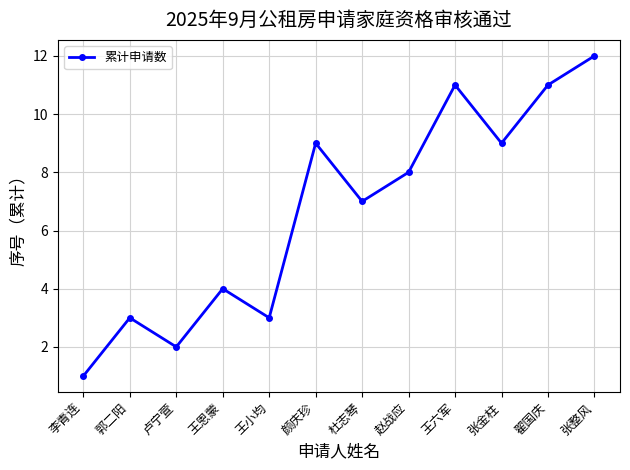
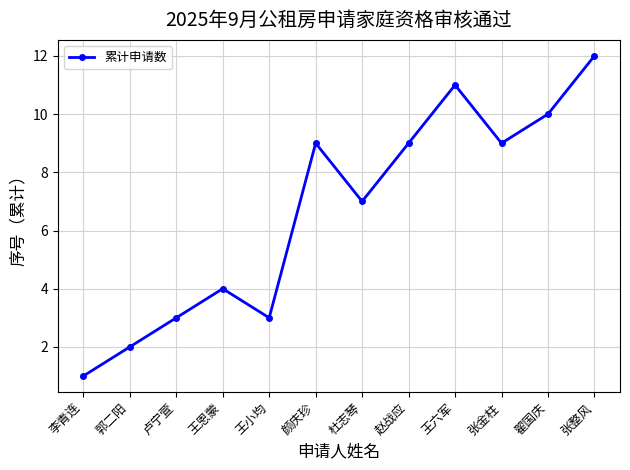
郭二阳: 3 -> 2
卢宁萱: 2 -> 3
赵战应: 8 -> 9
翟国庆: 11 -> 10
